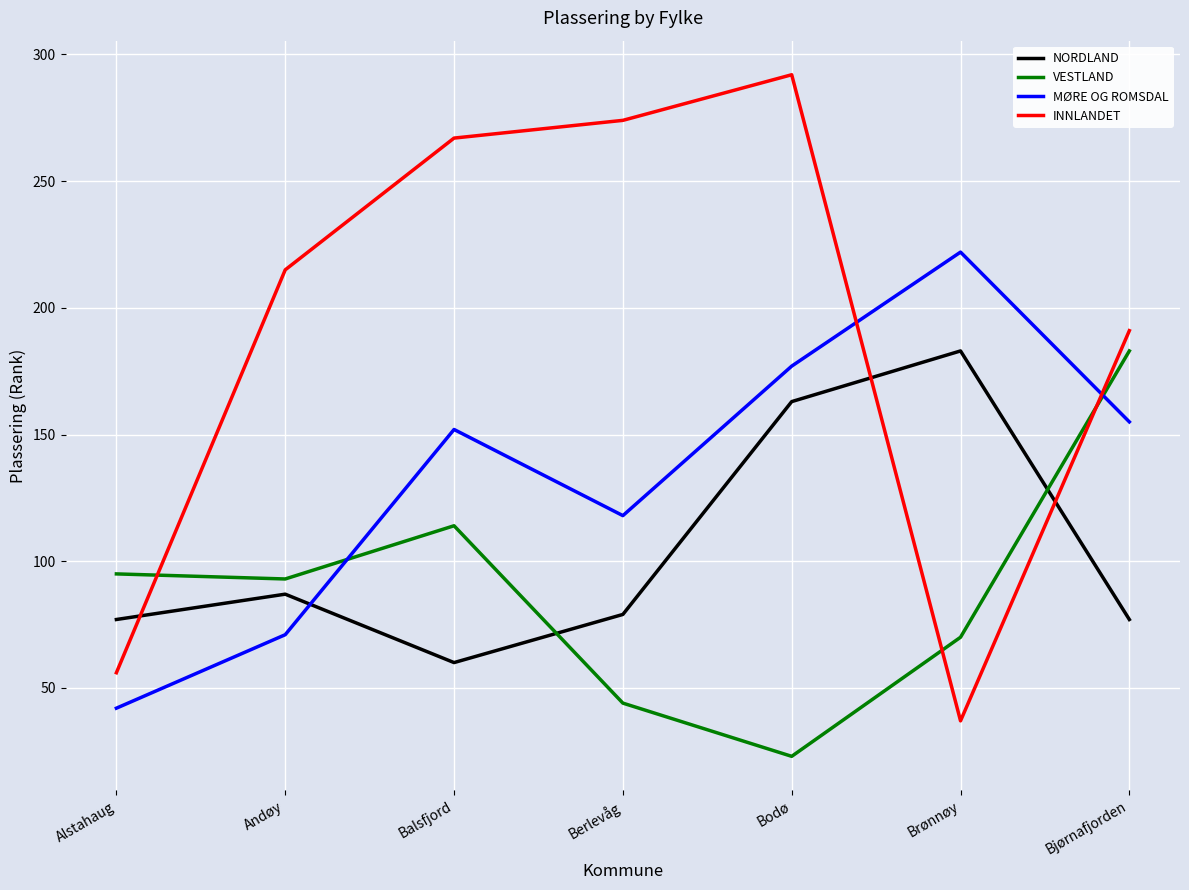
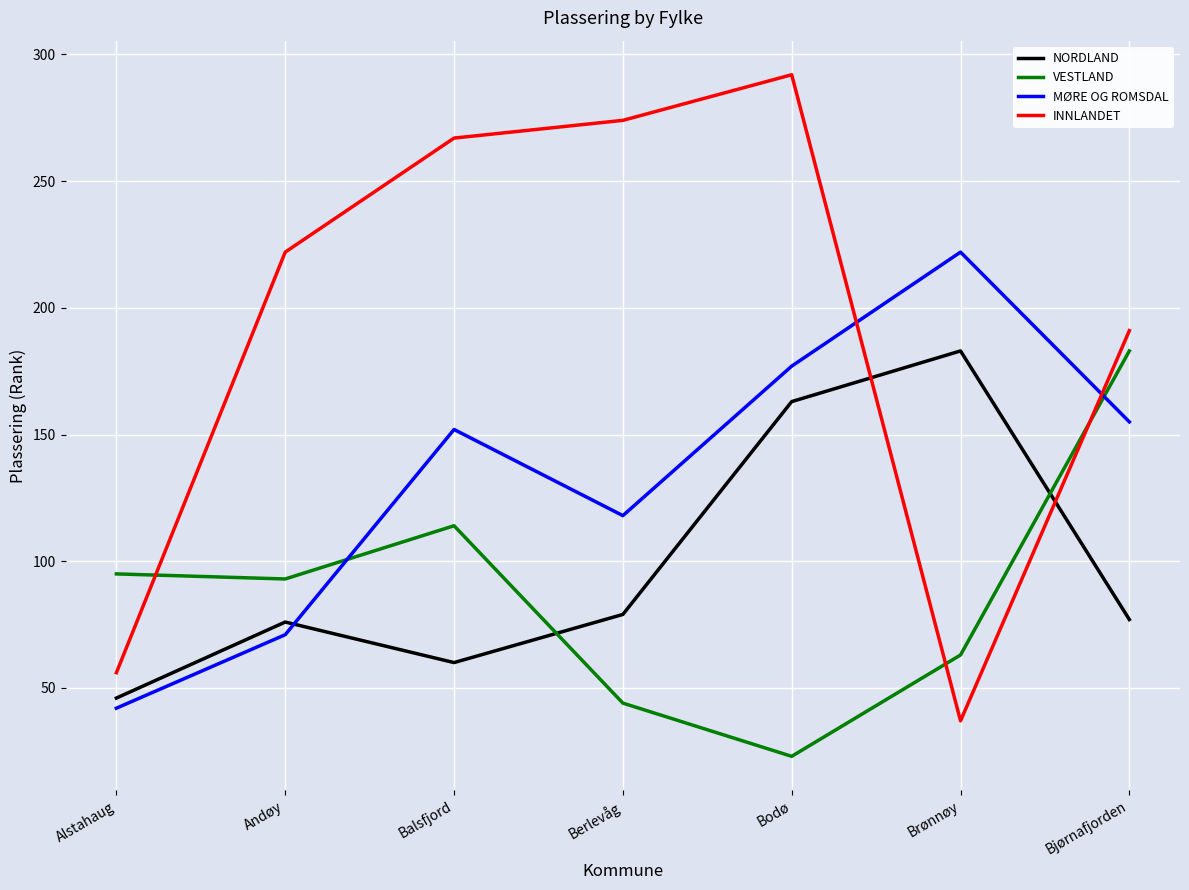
NORDLAND, Alstahaug: 77 -> 46
NORDLAND, Andøy: 87 -> 76
INNLANDET, Andøy: 215 -> 222
VESTLAND, Brønnøy: 70 -> 63
